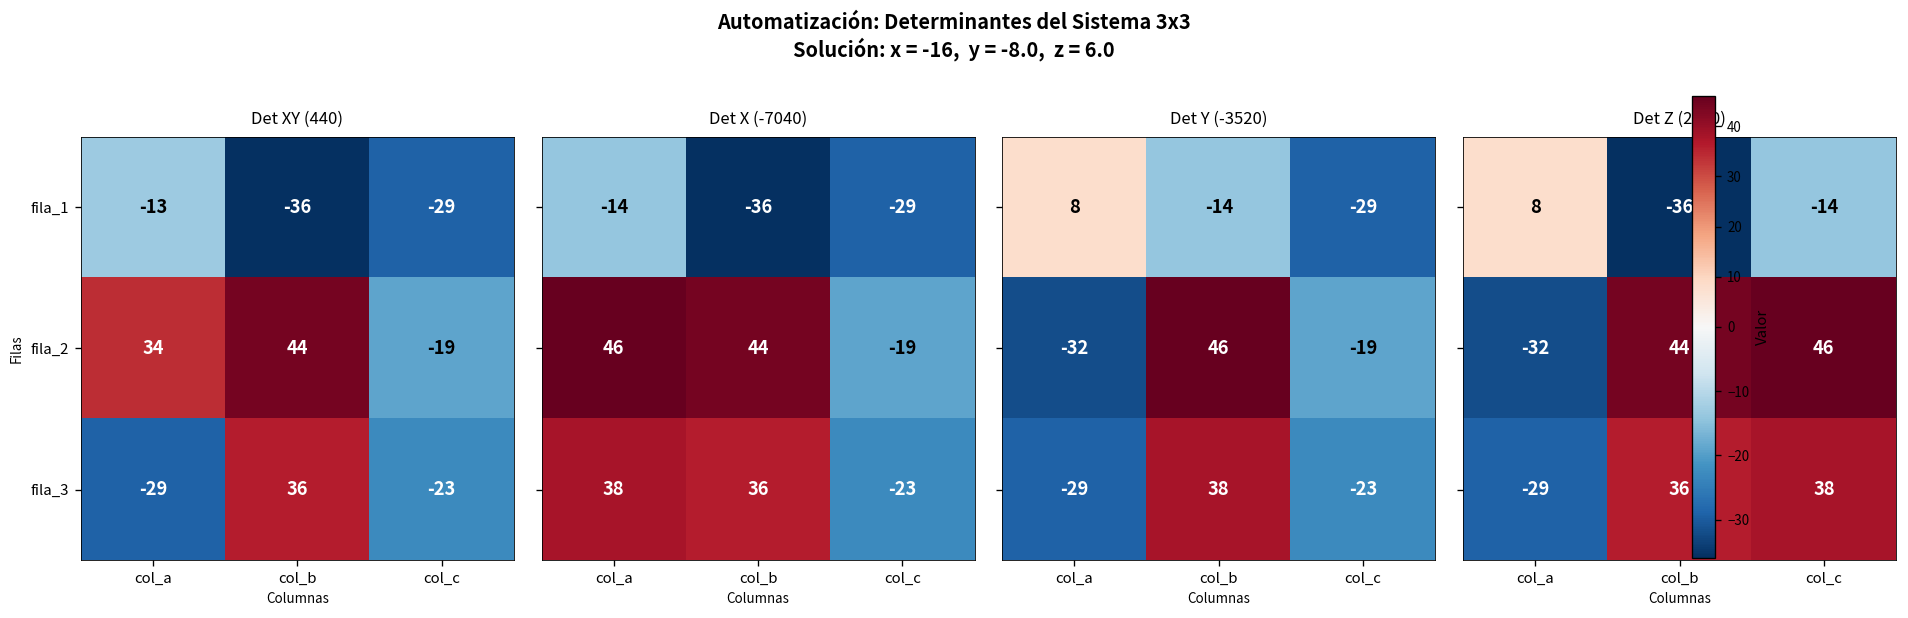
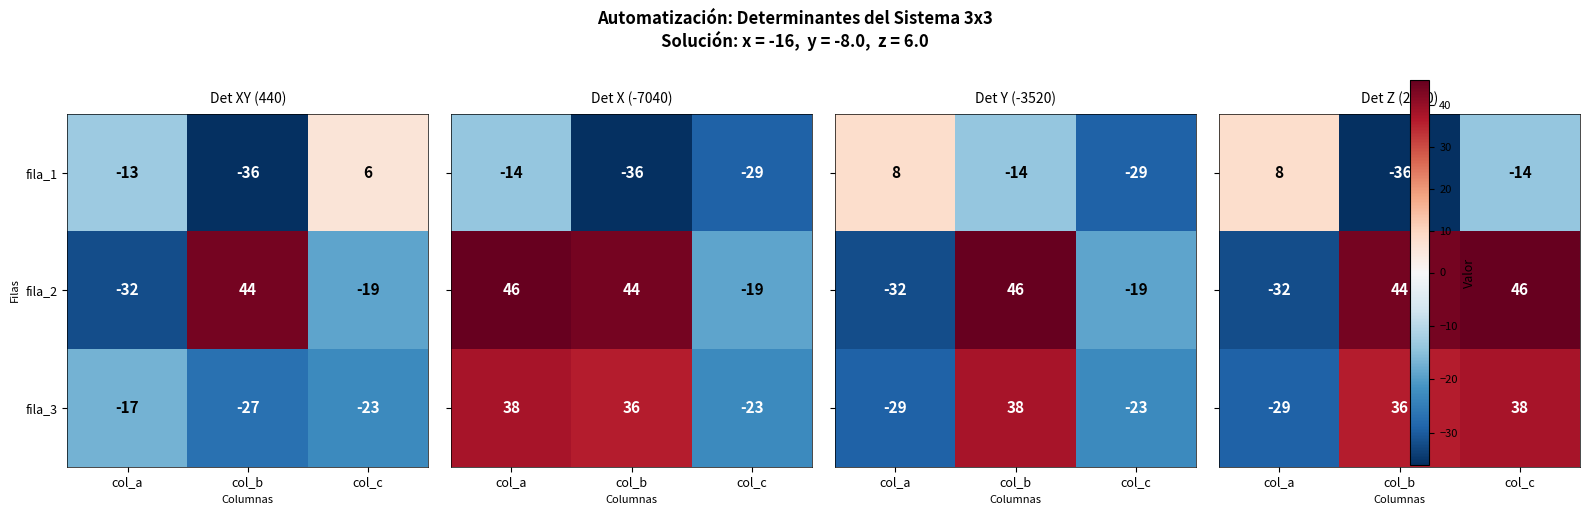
Det XY (440), fila_1, col_c: -29 -> 6
Det XY (440), fila_2, col_a: 34 -> -32
Det XY (440), fila_3, col_a: -29 -> -17
Det XY (440), fila_3, col_b: 36 -> -27
